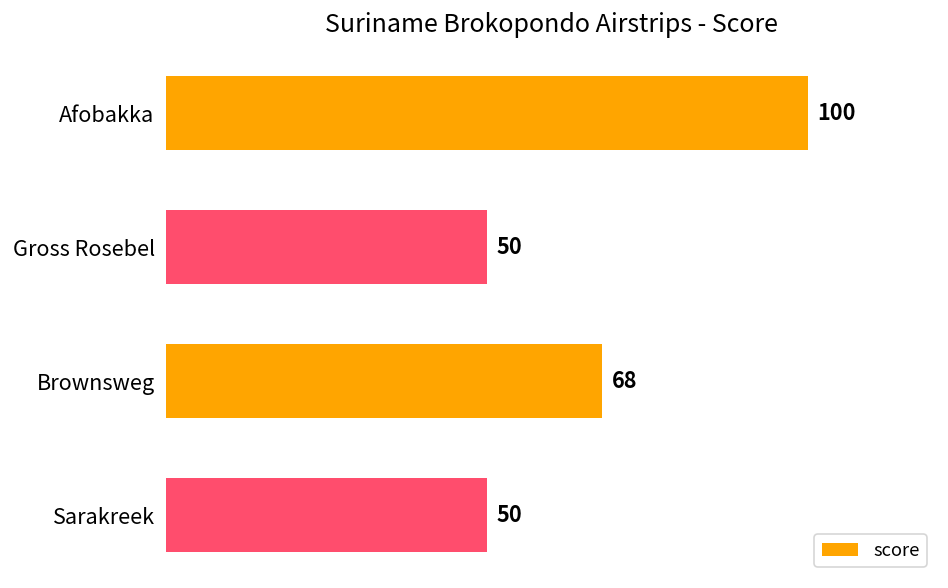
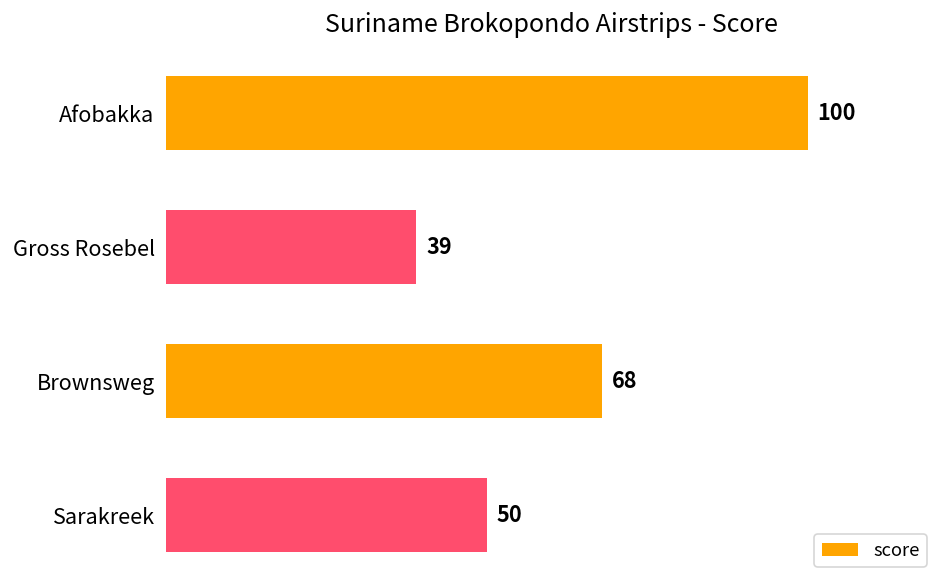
Gross Rosebel: 50 -> 39
